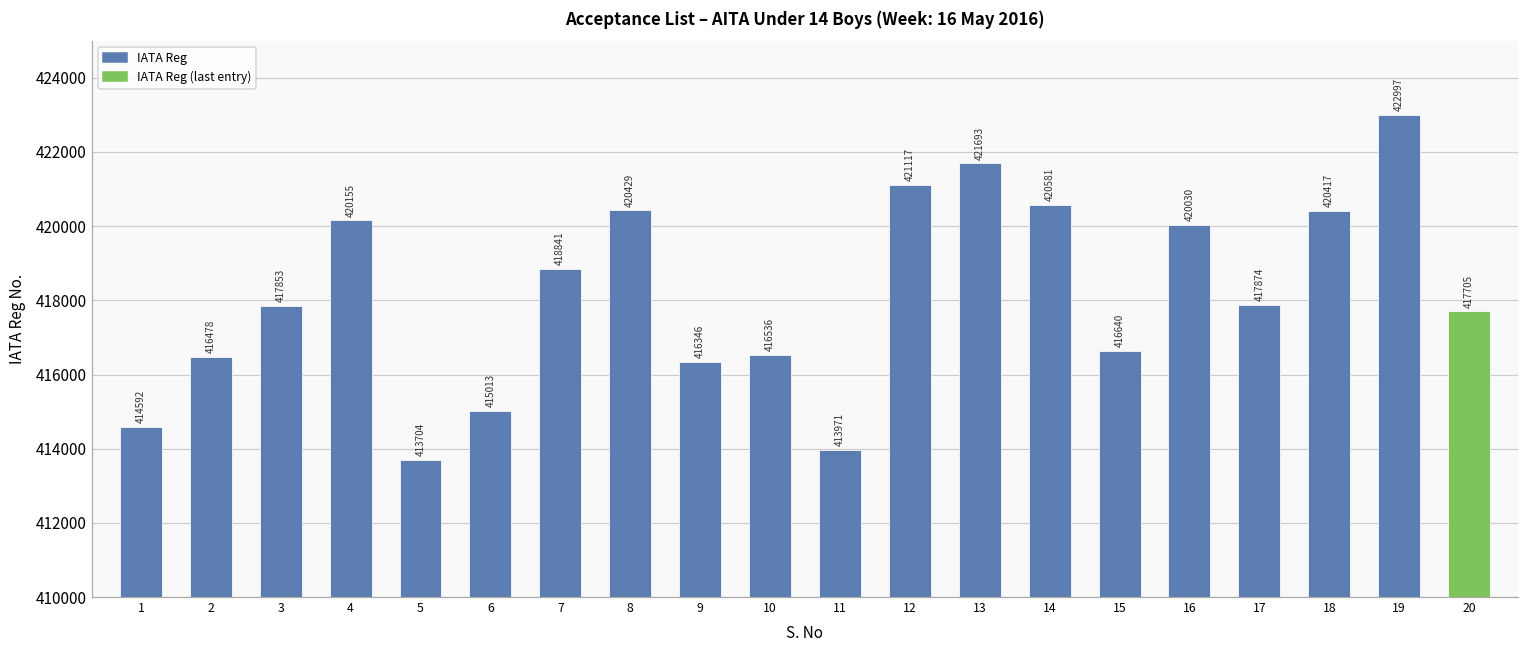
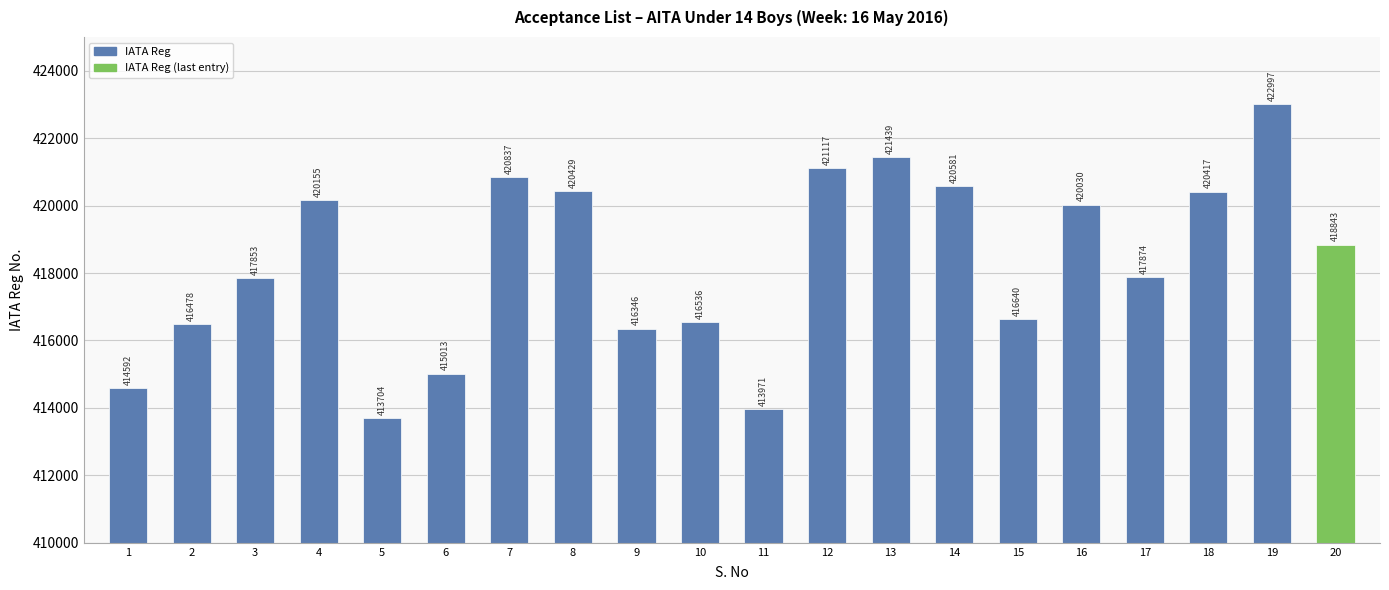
7: 418841 -> 420837
13: 421693 -> 421439
20: 417705 -> 418843
